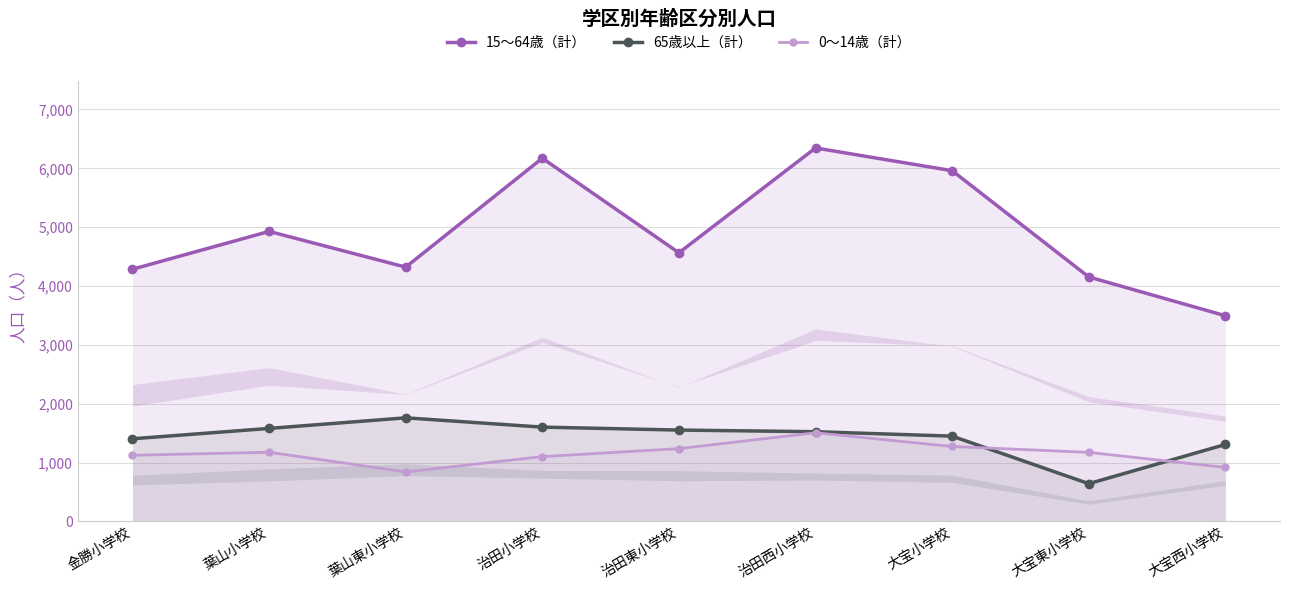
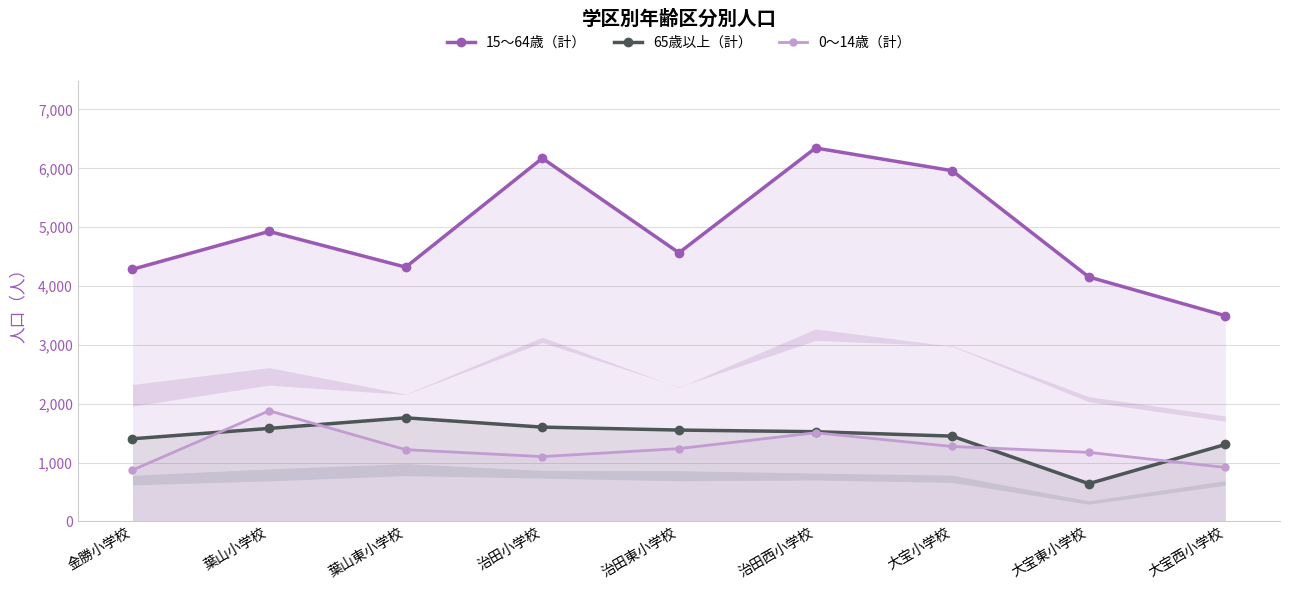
0～14歳（計）, 金勝小学校: 1,100 -> 900
0～14歳（計）, 葉山小学校: 1,200 -> 1,900
0～14歳（計）, 葉山東小学校: 800 -> 1,200
